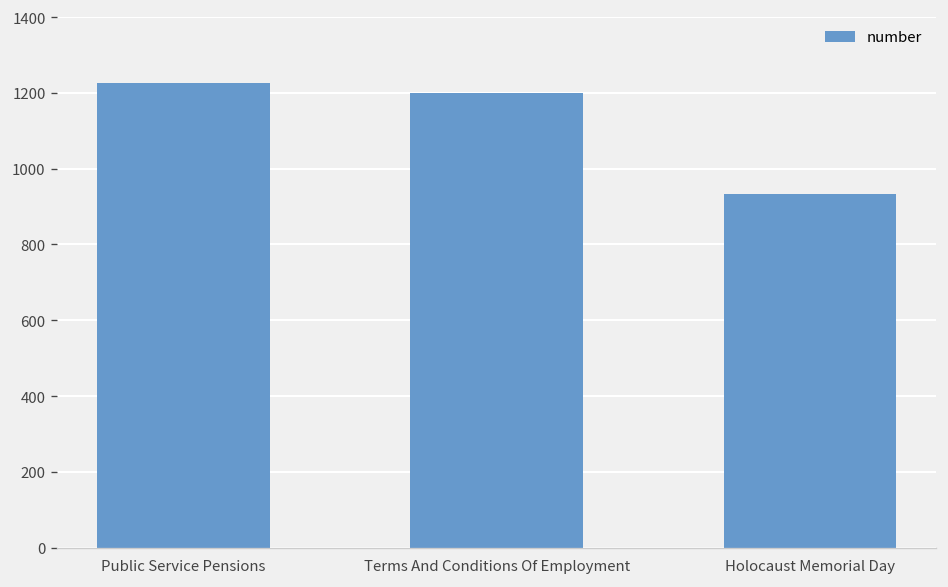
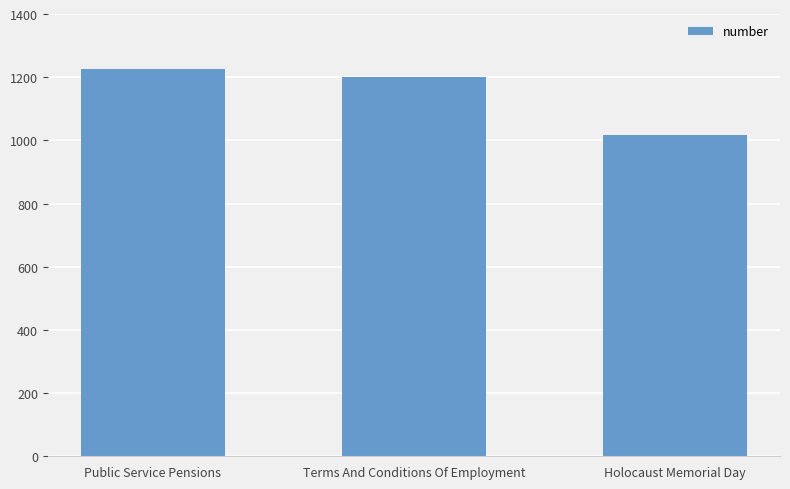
Holocaust Memorial Day: 930 -> 1020
